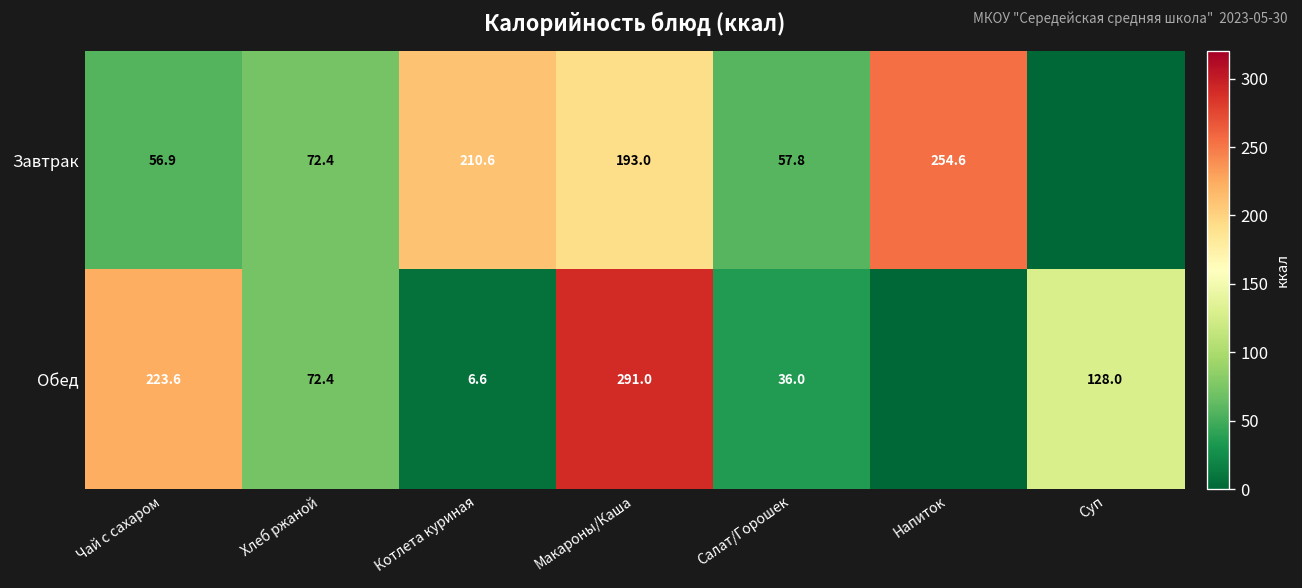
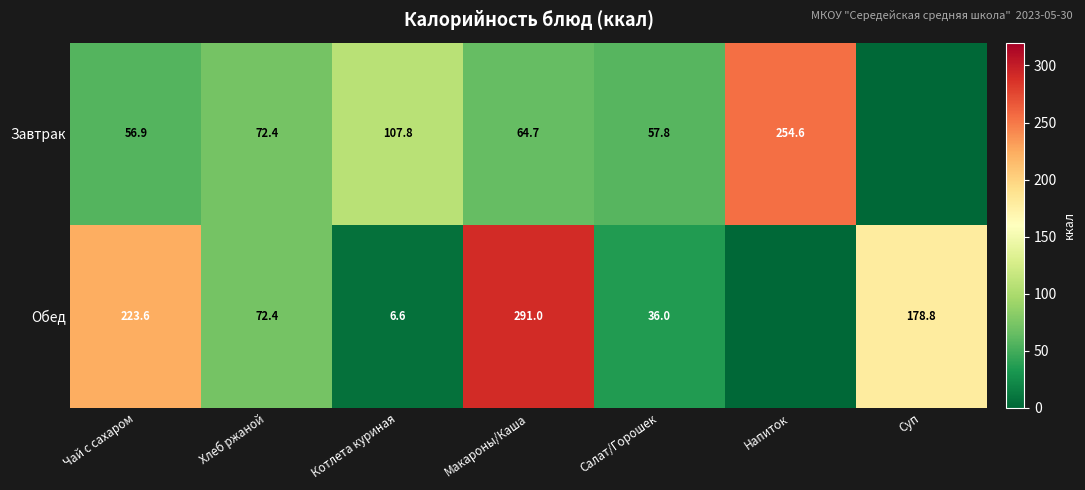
Завтрак, Котлета куриная: 210.6 -> 107.8
Завтрак, Макароны/Каша: 193.0 -> 64.7
Обед, Суп: 128.0 -> 178.8
